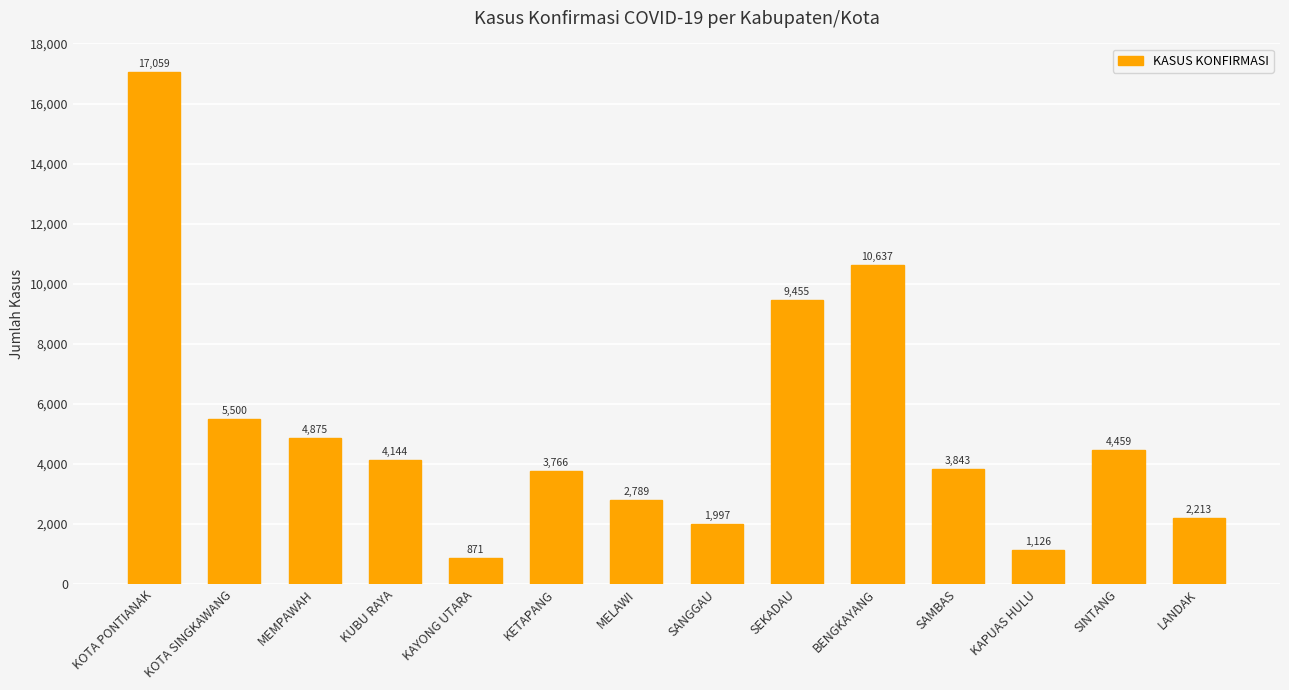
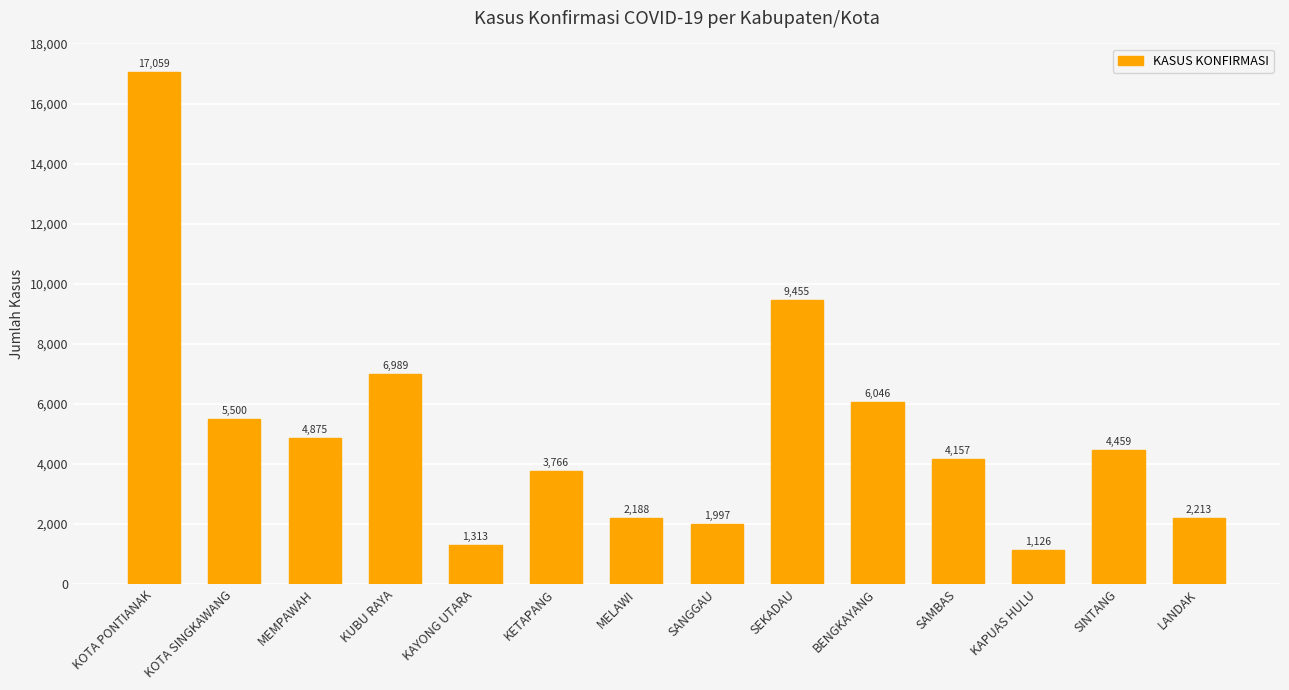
KUBU RAYA: 4,144 -> 6,989
KAYONG UTARA: 871 -> 1,313
MELAWI: 2,789 -> 2,188
BENGKAYANG: 10,637 -> 6,046
SAMBAS: 3,843 -> 4,157
